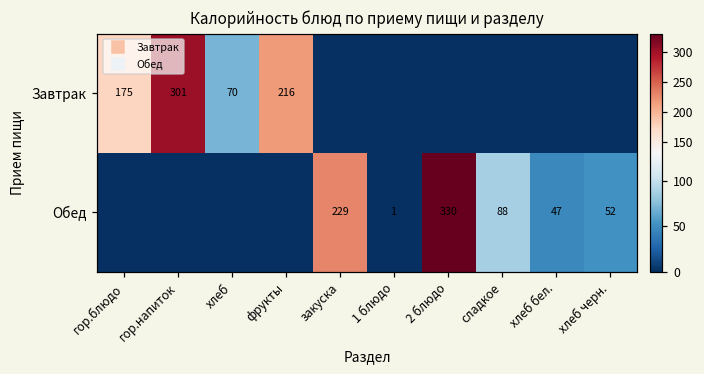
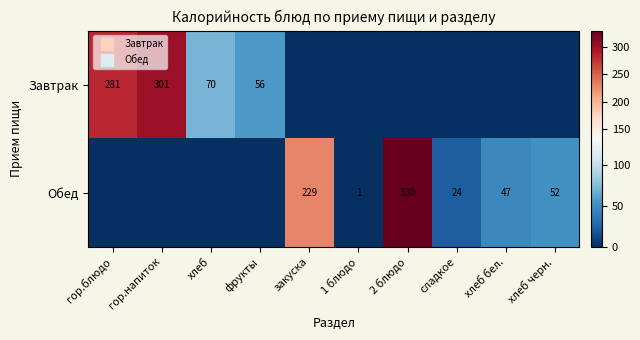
Завтрак, гор.блюдо: 175 -> 281
Завтрак, фрукты: 216 -> 56
Обед, сладкое: 88 -> 24
